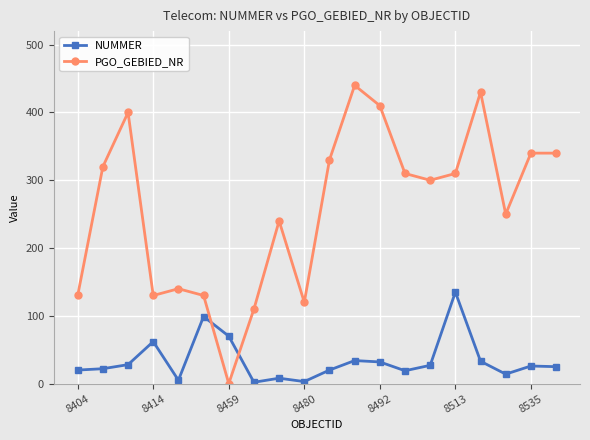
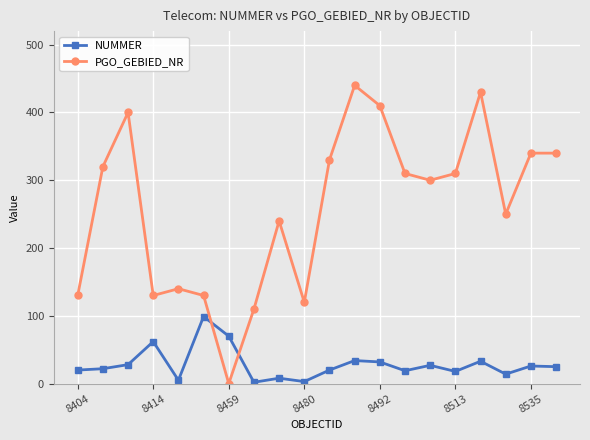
NUMMER, 8513: 140 -> 20
